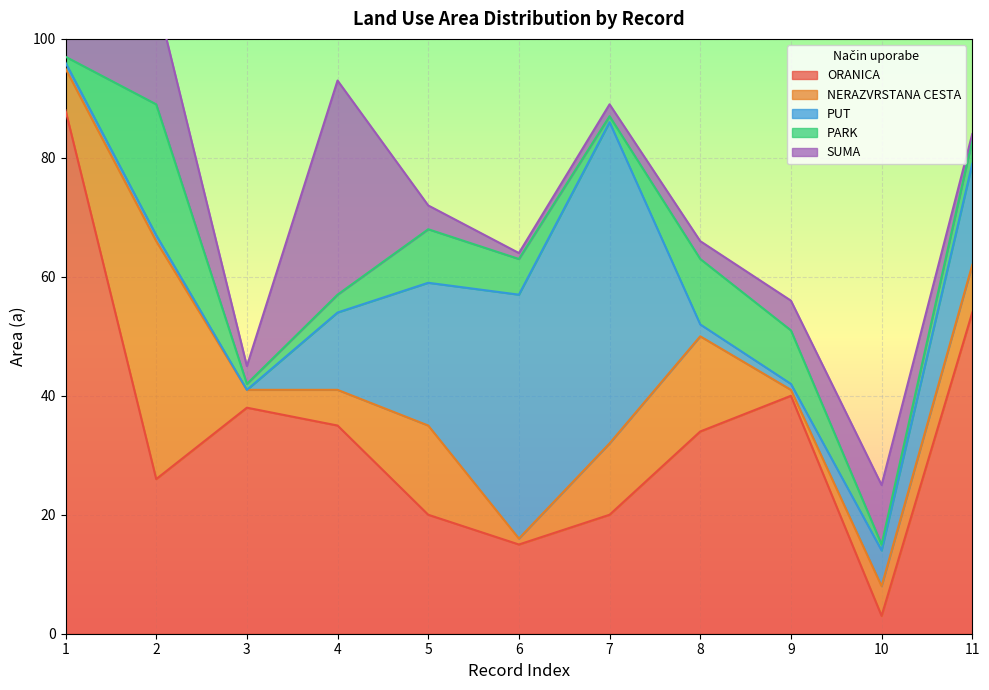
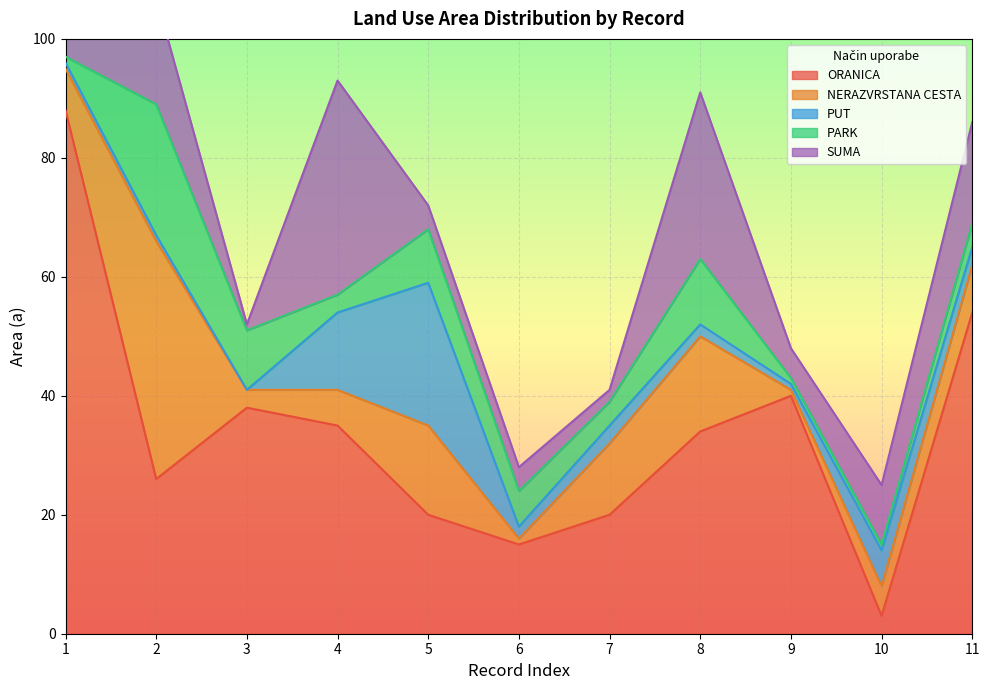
PARK, 3: 1 -> 10
SUMA, 3: 3 -> 1
PUT, 6: 41 -> 2
SUMA, 6: 1 -> 4
PUT, 7: 54 -> 3
PARK, 7: 1 -> 4
SUMA, 8: 3 -> 28
PARK, 9: 9 -> 1
PUT, 11: 17 -> 3
SUMA, 11: 1 -> 17
